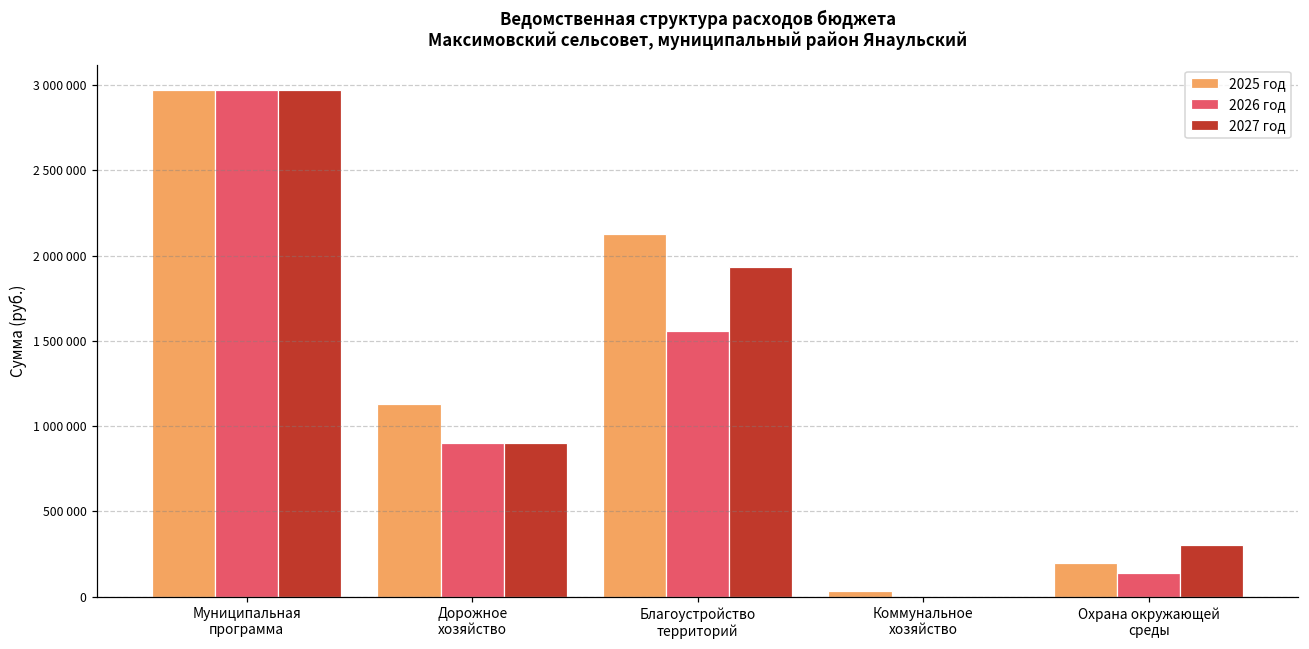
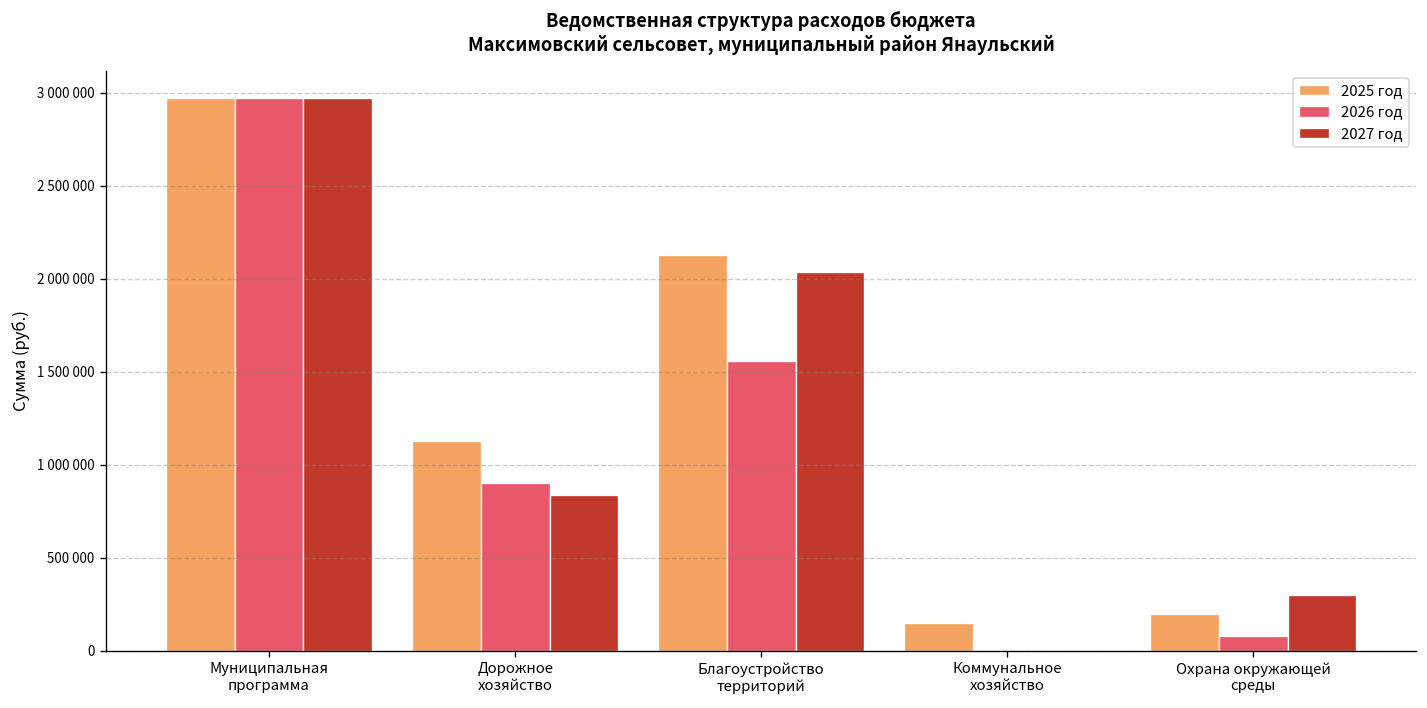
2027 год, Дорожное хозяйство: 900000 -> 840000
2027 год, Благоустройство территорий: 1940000 -> 2040000
2025 год, Коммунальное хозяйство: 30000 -> 150000
2026 год, Охрана окружающей среды: 140000 -> 80000
